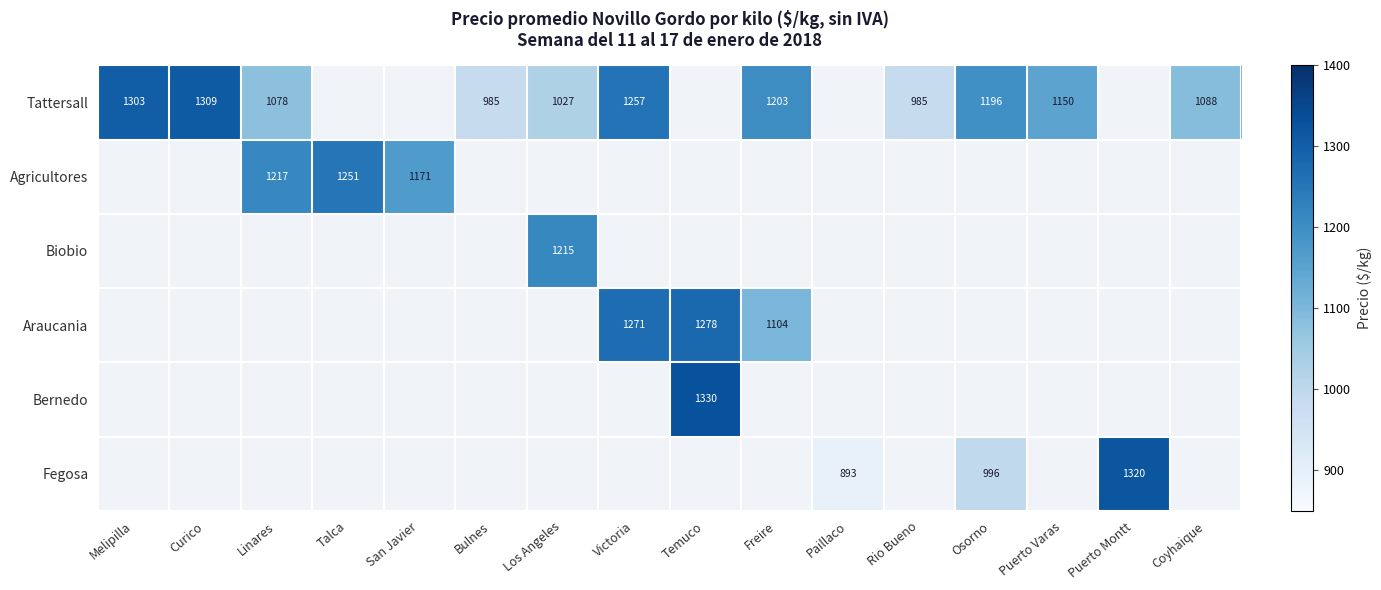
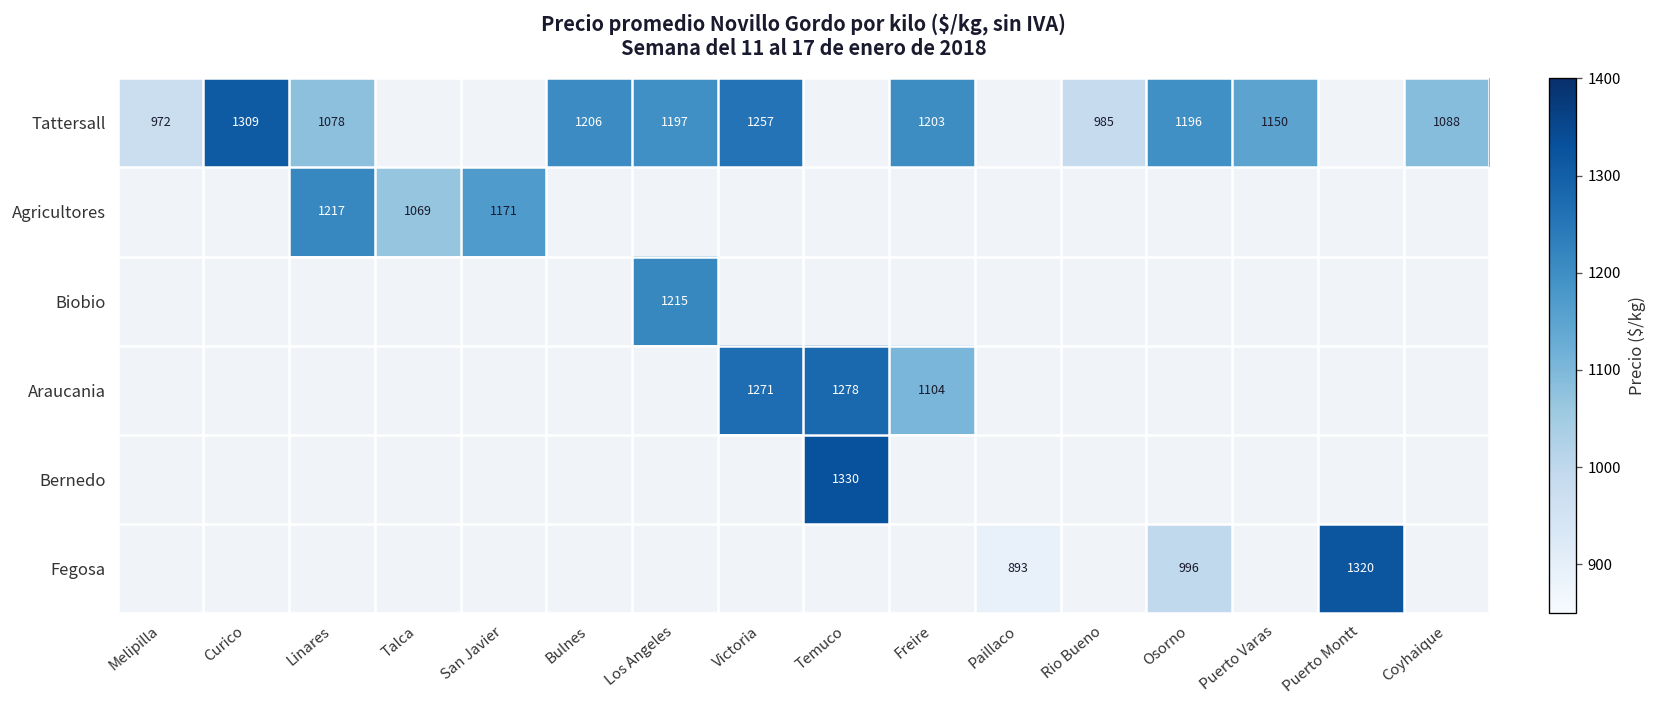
Tattersall, Melipilla: 1303 -> 972
Tattersall, Bulnes: 985 -> 1206
Tattersall, Los Angeles: 1027 -> 1197
Agricultores, Talca: 1251 -> 1069
